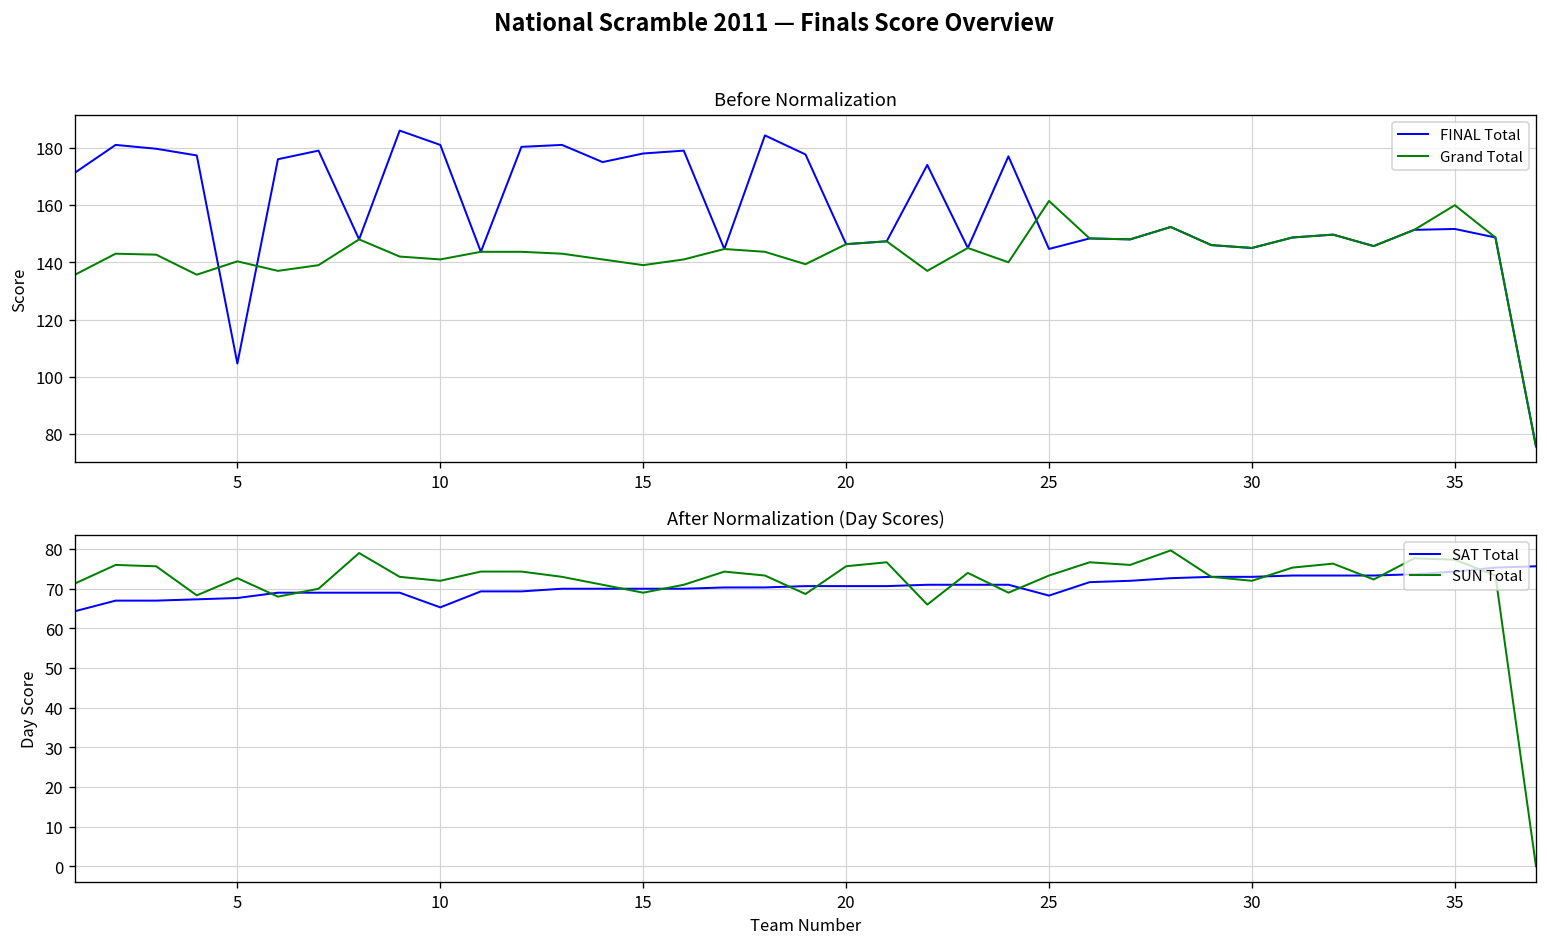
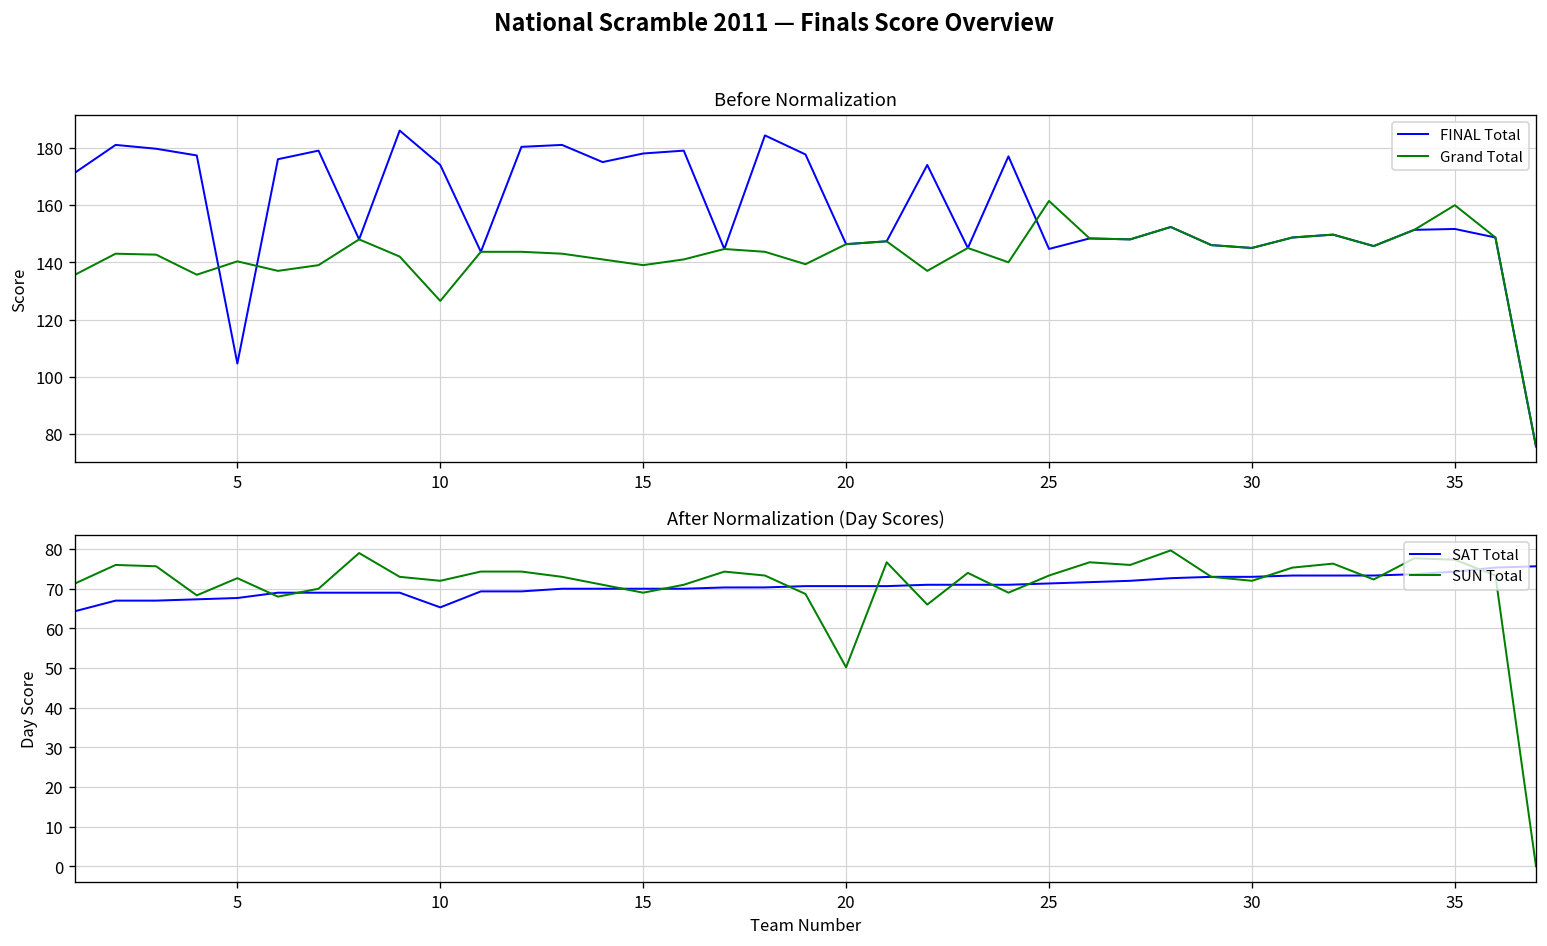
Before Normalization, FINAL Total, 10: 181 -> 174
Before Normalization, Grand Total, 10: 141 -> 127
After Normalization (Day Scores), SUN Total, 20: 76 -> 50
After Normalization (Day Scores), SAT Total, 25: 68 -> 71
